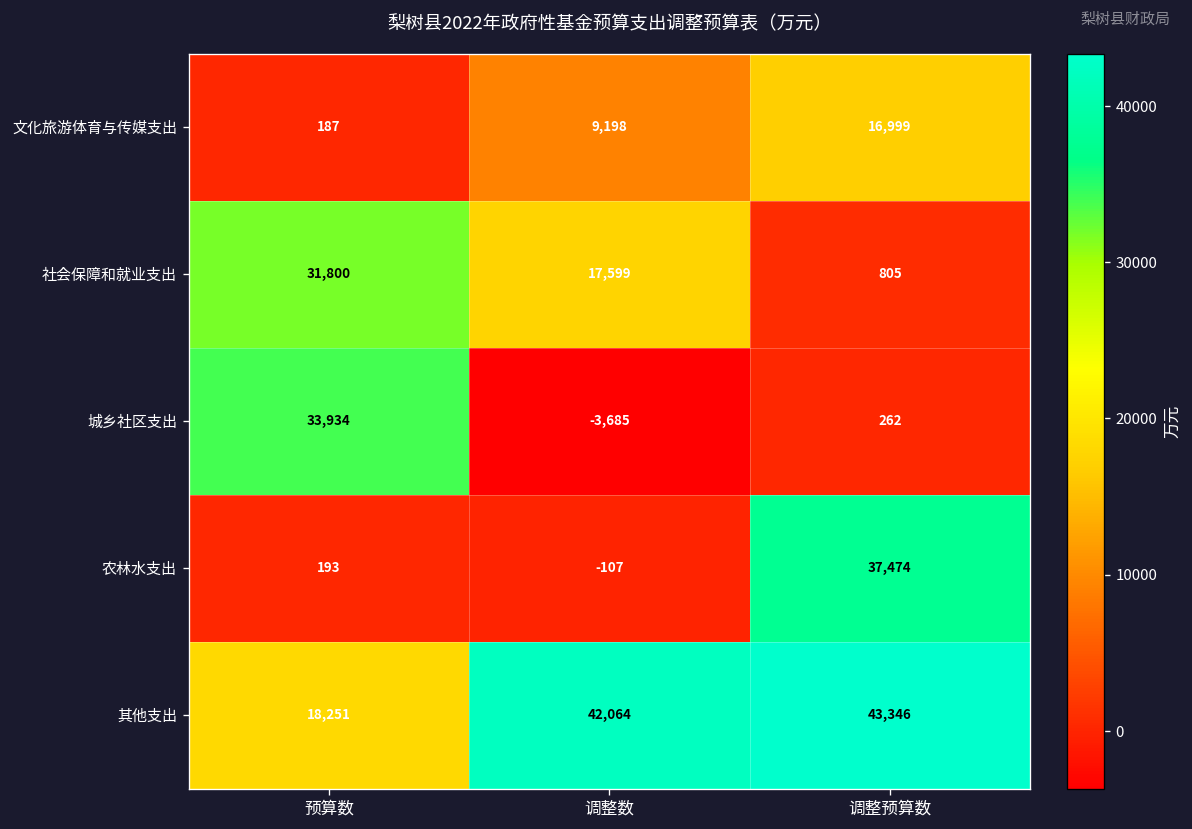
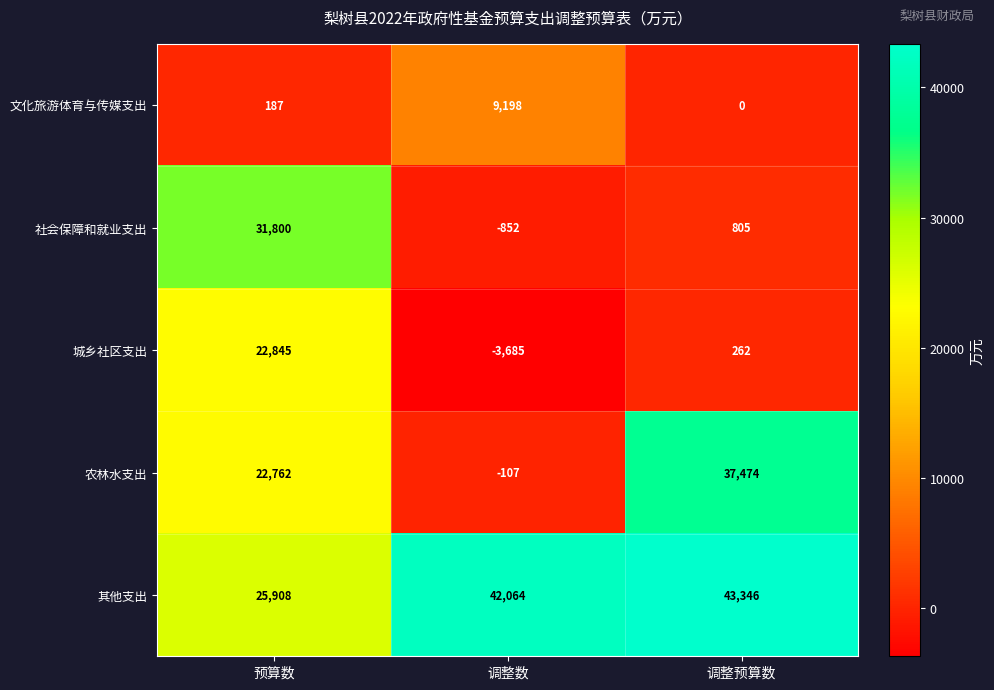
文化旅游体育与传媒支出, 调整预算数: 16,999 -> 0
社会保障和就业支出, 调整数: 17,599 -> -852
城乡社区支出, 预算数: 33,934 -> 22,845
农林水支出, 预算数: 193 -> 22,762
其他支出, 预算数: 18,251 -> 25,908
